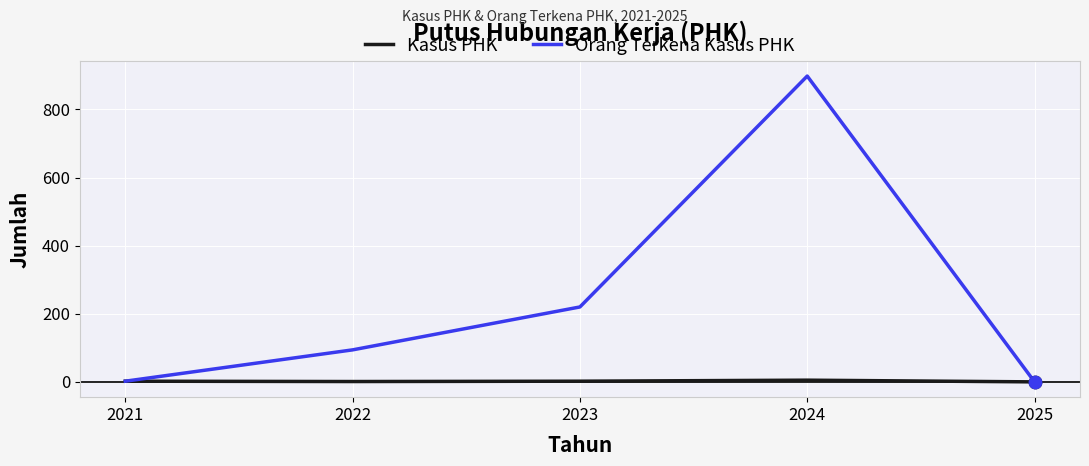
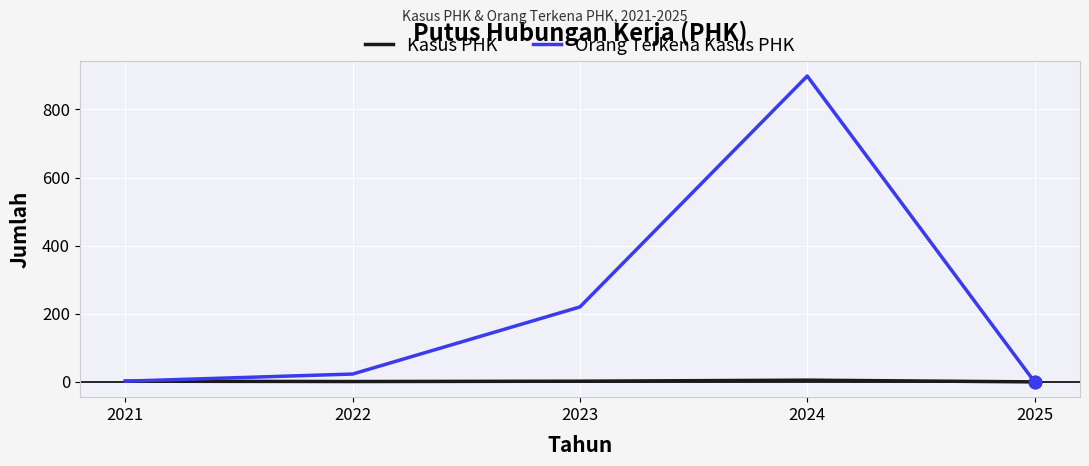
Orang Terkena Kasus PHK, 2022: 90 -> 20
